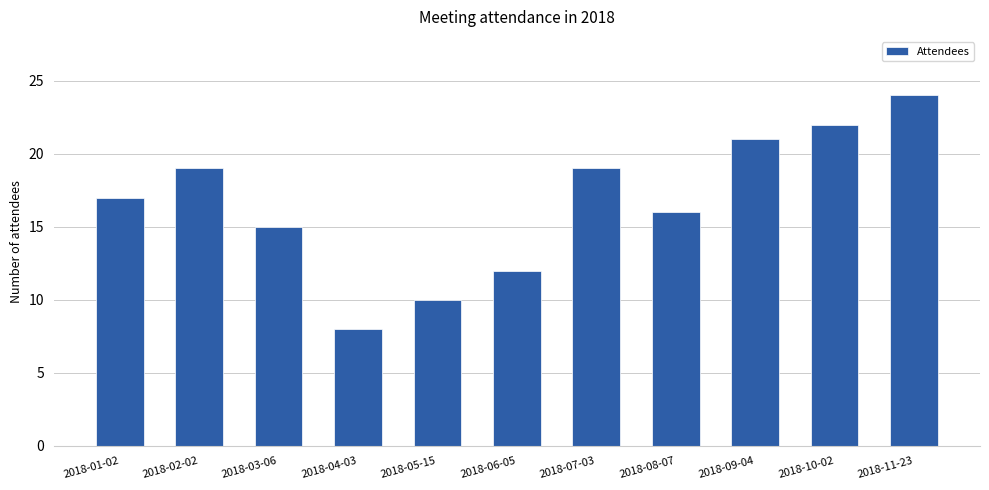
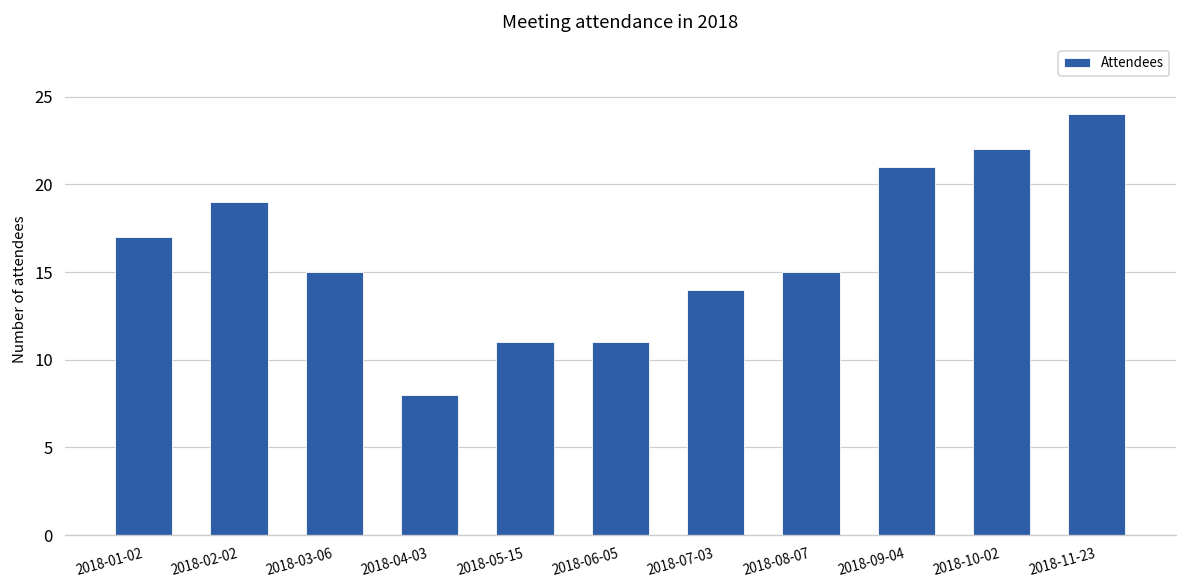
2018-05-15: 10 -> 11
2018-06-05: 12 -> 11
2018-07-03: 19 -> 14
2018-08-07: 16 -> 15
